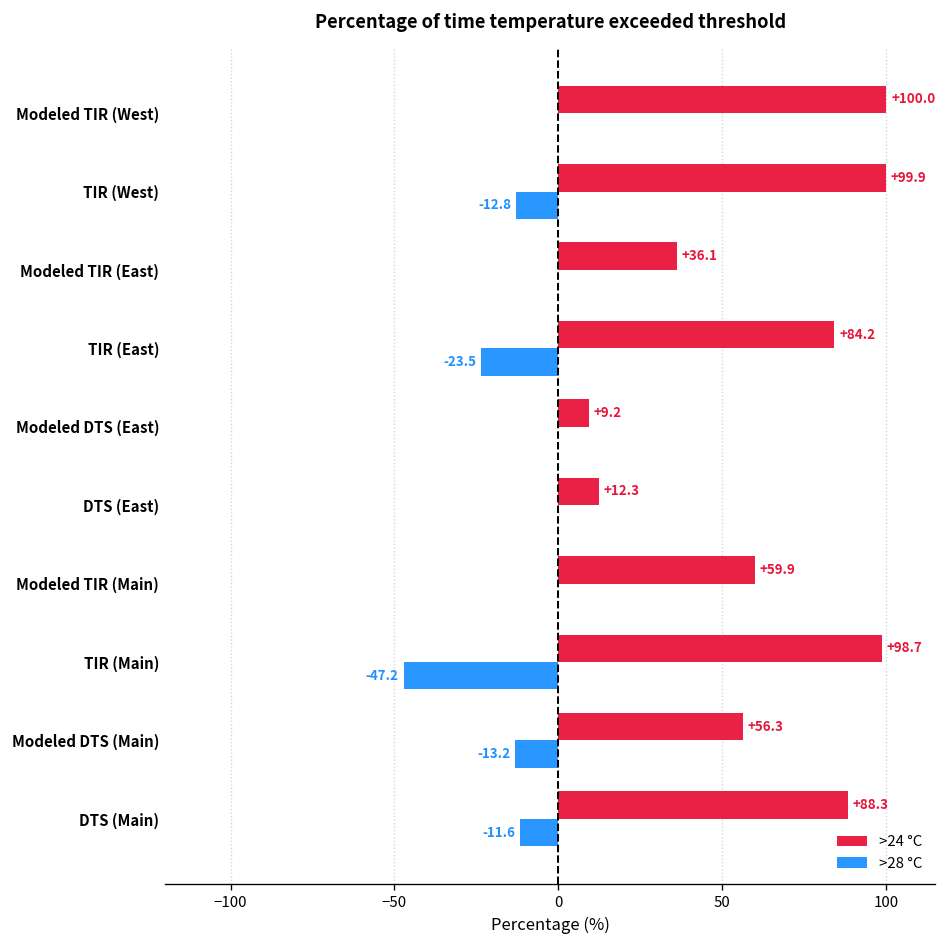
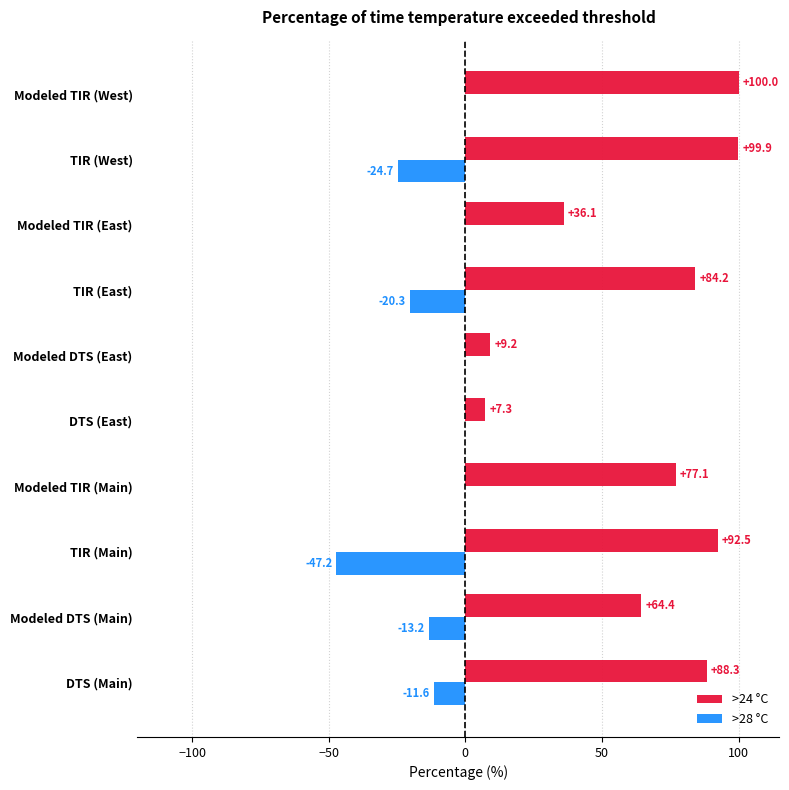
>28 °C, TIR (West): -12.8 -> -24.7
>28 °C, TIR (East): -23.5 -> -20.3
>24 °C, DTS (East): +12.3 -> +7.3
>24 °C, Modeled TIR (Main): +59.9 -> +77.1
>24 °C, TIR (Main): +98.7 -> +92.5
>24 °C, Modeled DTS (Main): +56.3 -> +64.4
